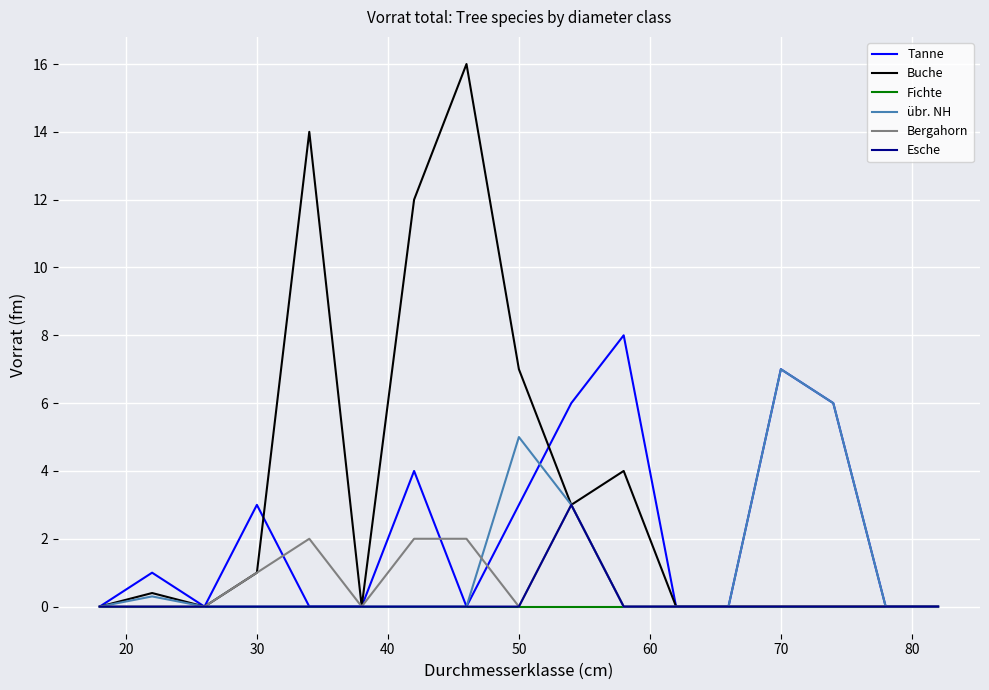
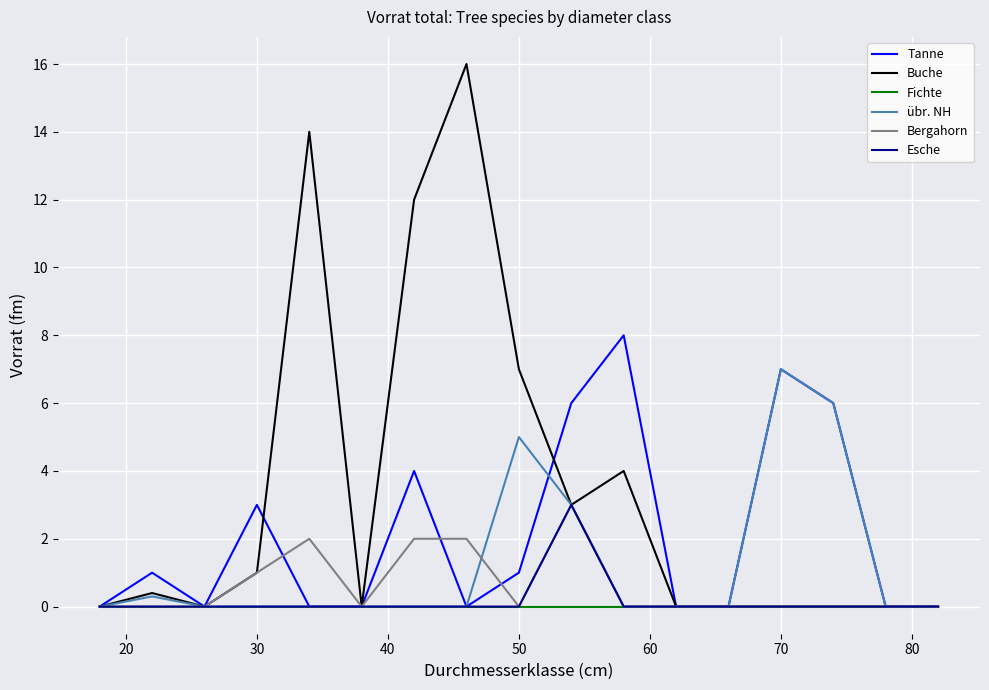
Tanne, 50: 3 -> 1
